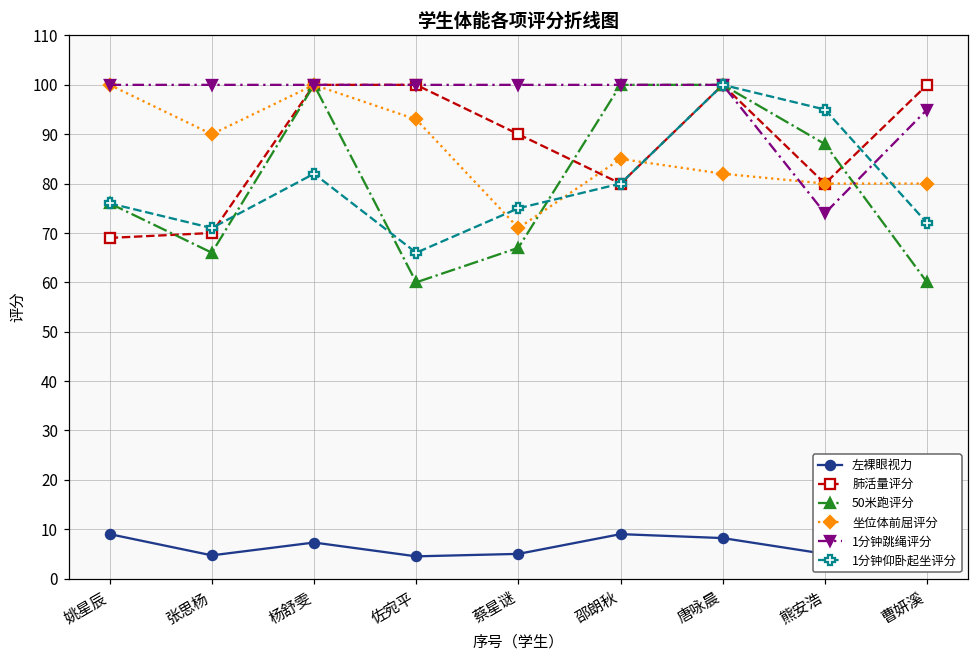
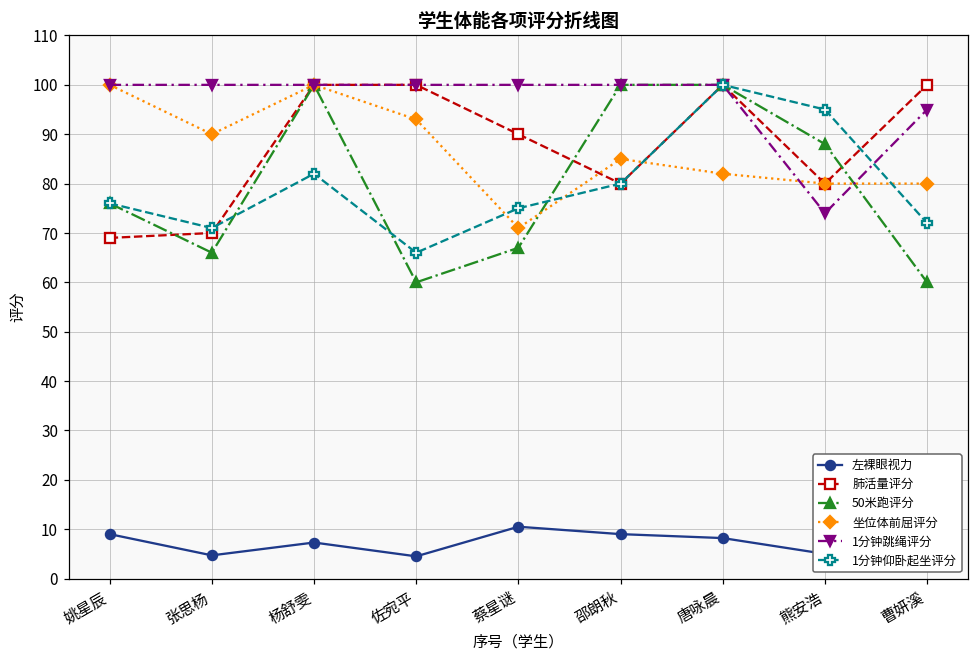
左裸眼视力, 蔡星谜: 5 -> 11
